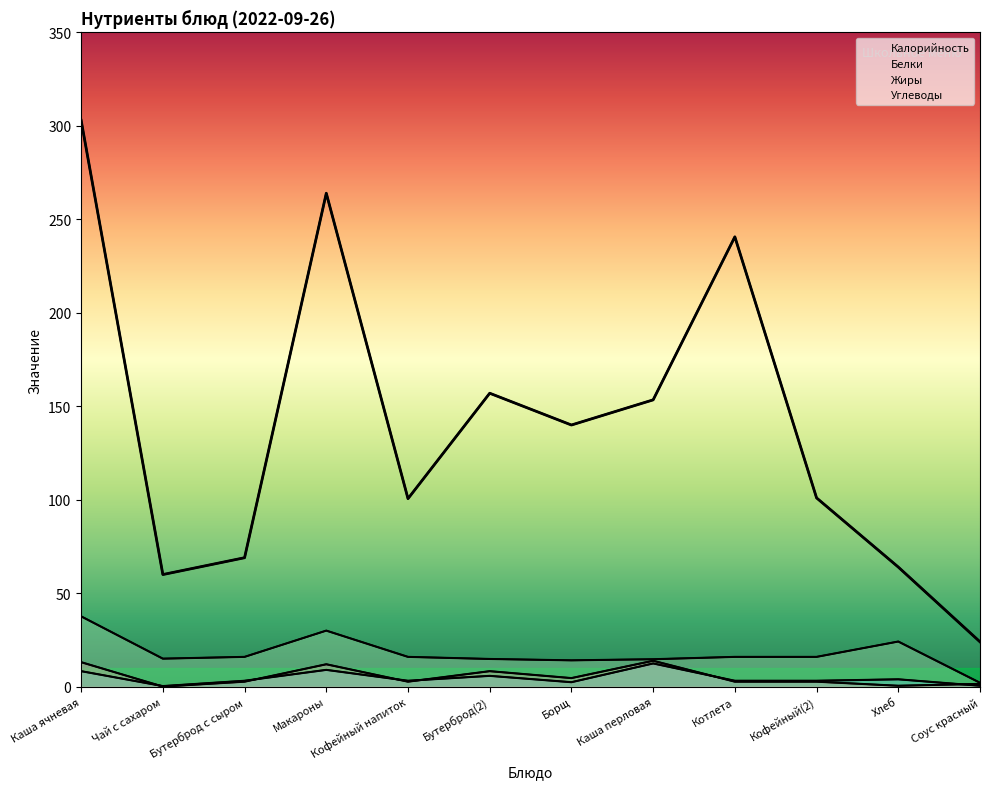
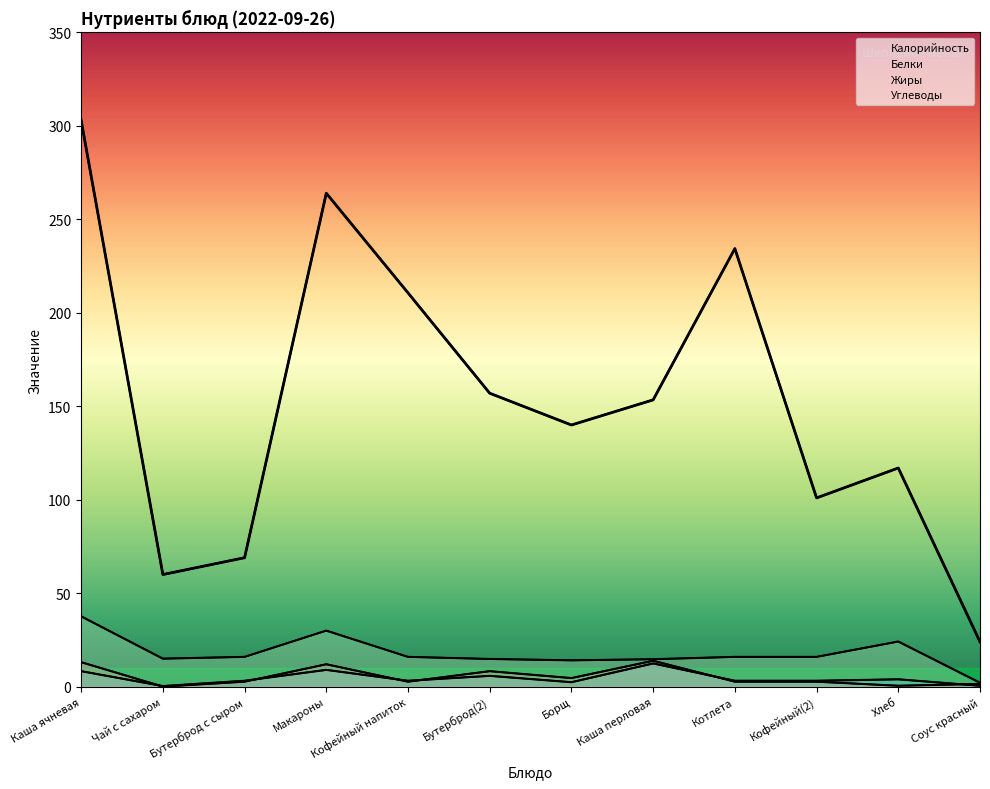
Калорийность, Кофейный напиток: 101 -> 211
Калорийность, Котлета: 241 -> 234
Калорийность, Хлеб: 64 -> 117
